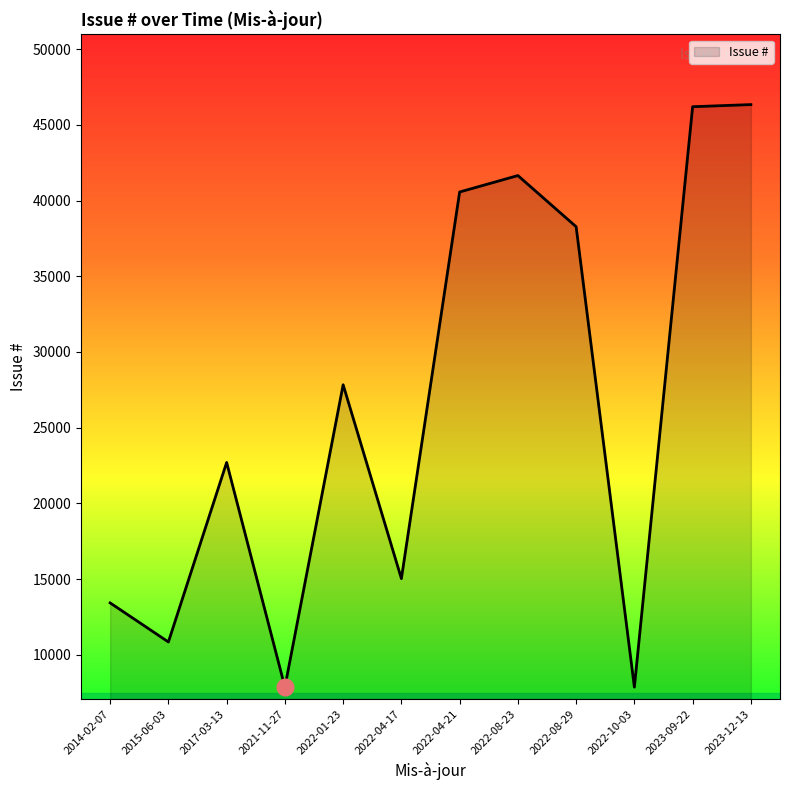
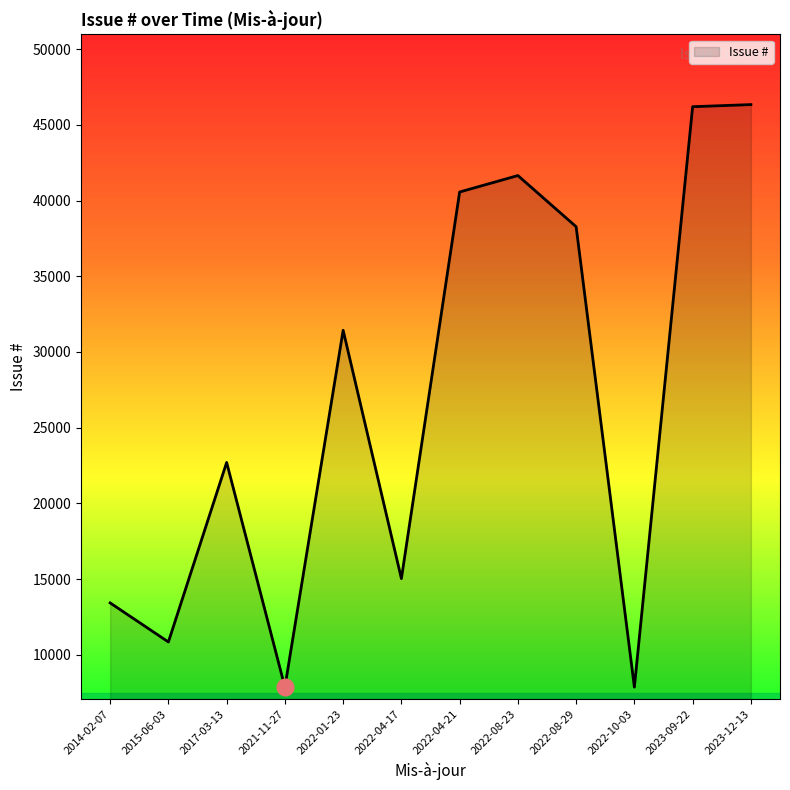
Issue #, 2022-01-23: 27800 -> 31400
